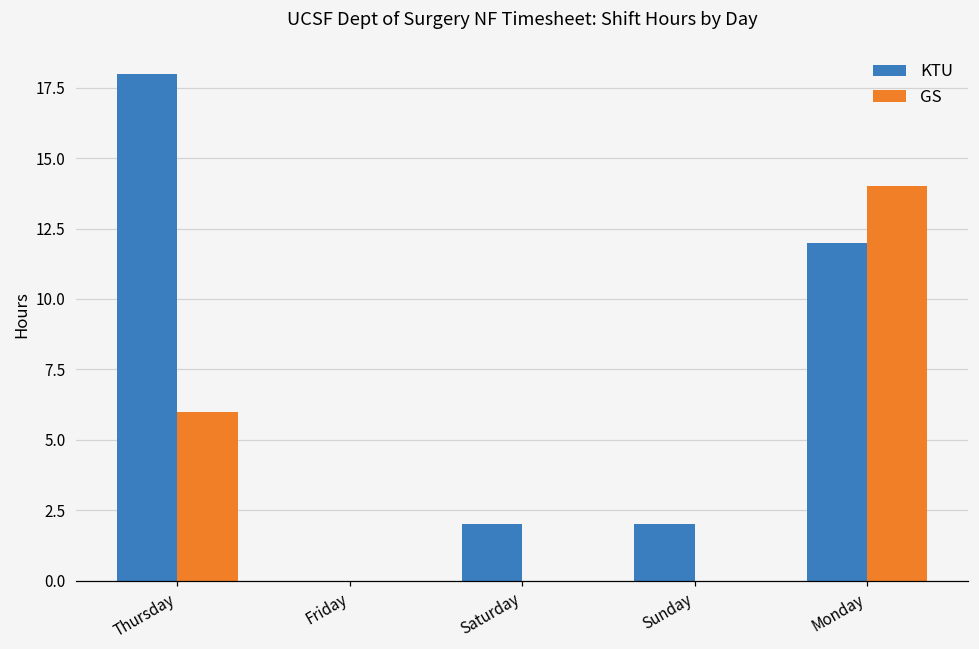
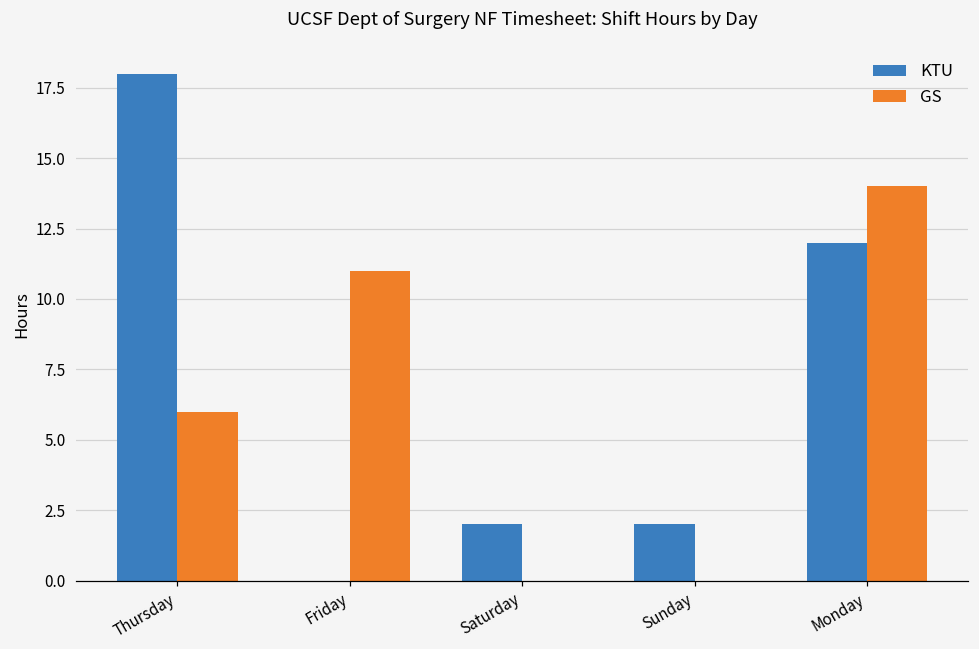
GS, Friday: 0 -> 11
